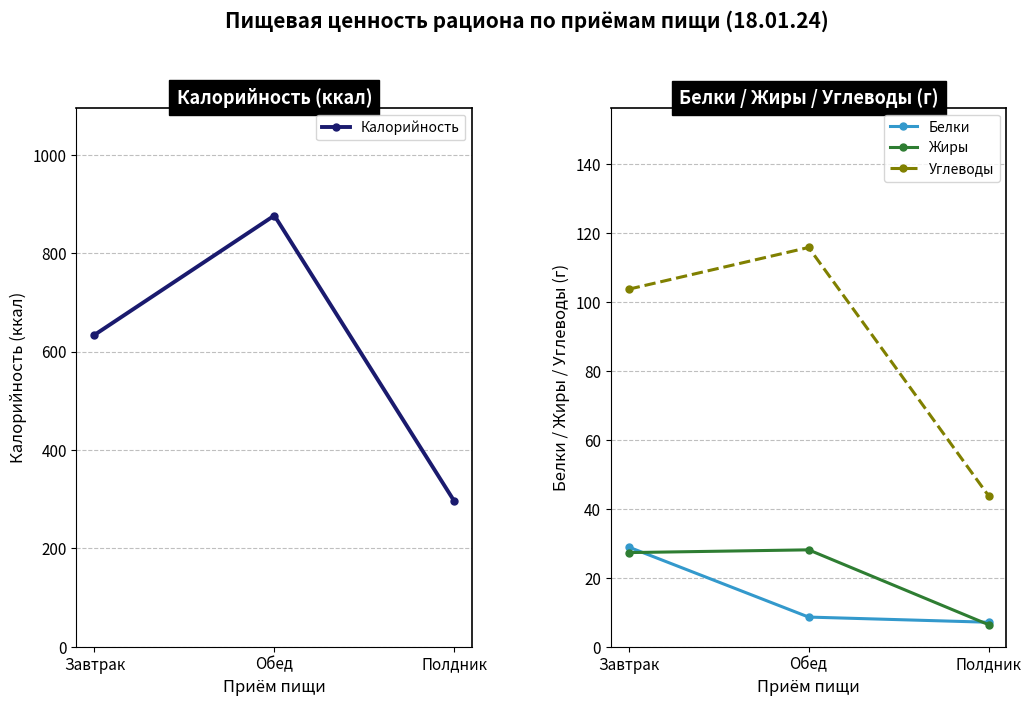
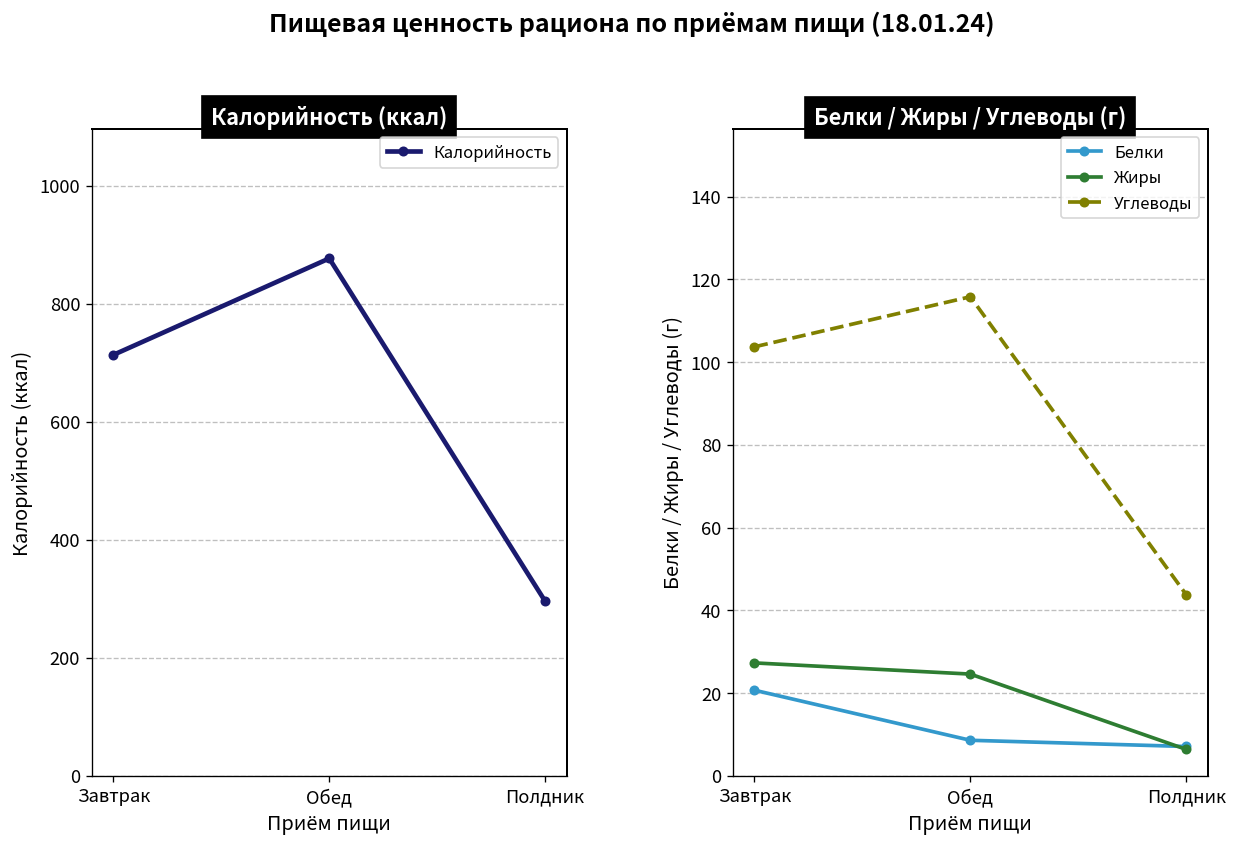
Калорийность (ккал), Завтрак: 630 -> 710
Белки / Жиры / Углеводы (г), Белки, Завтрак: 29 -> 21
Белки / Жиры / Углеводы (г), Жиры, Обед: 28 -> 25
